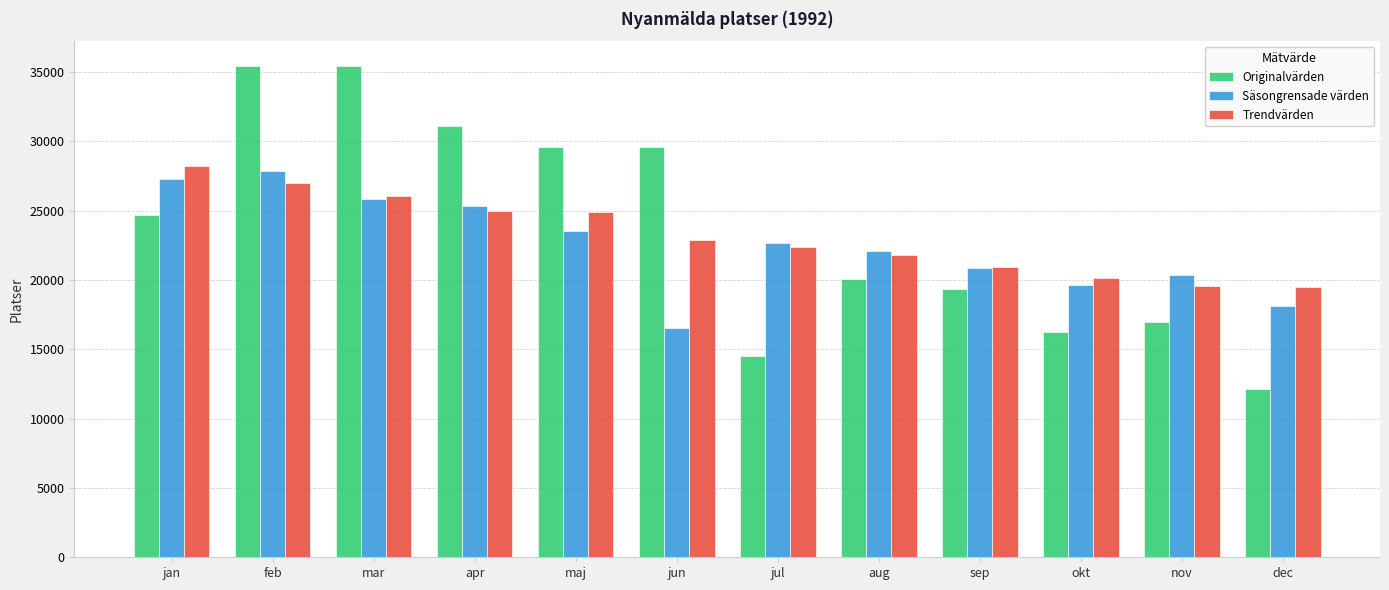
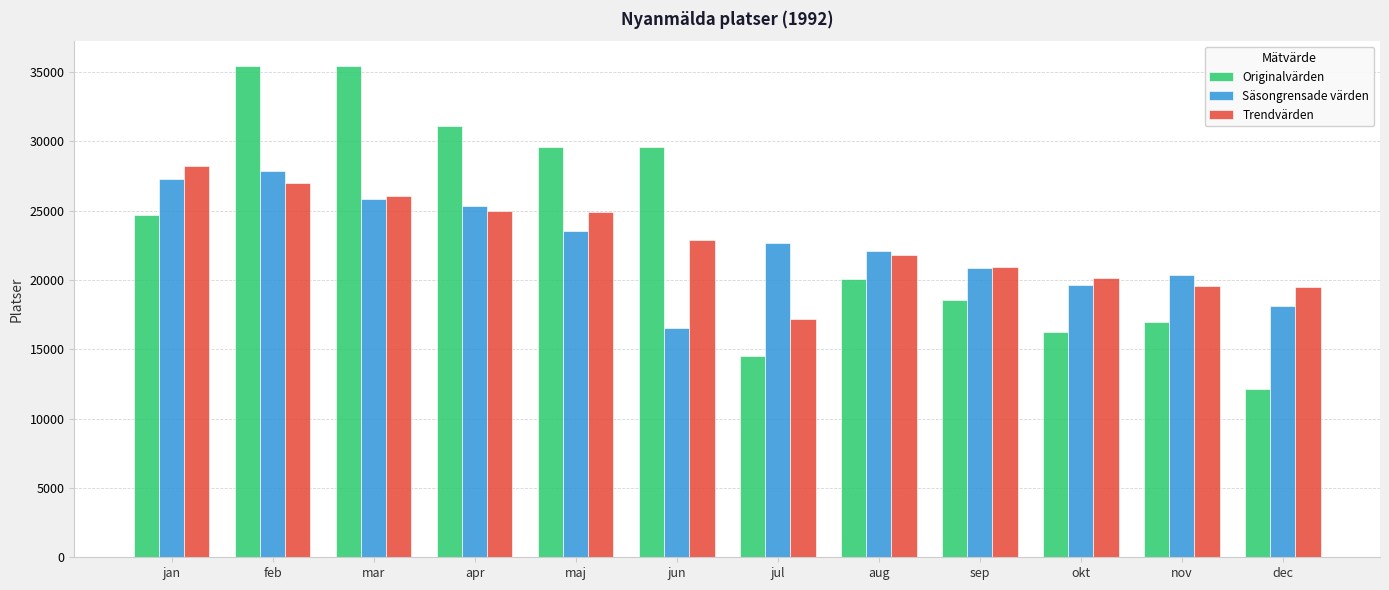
Trendvärden, jul: 22400 -> 17200
Originalvärden, sep: 19400 -> 18600
